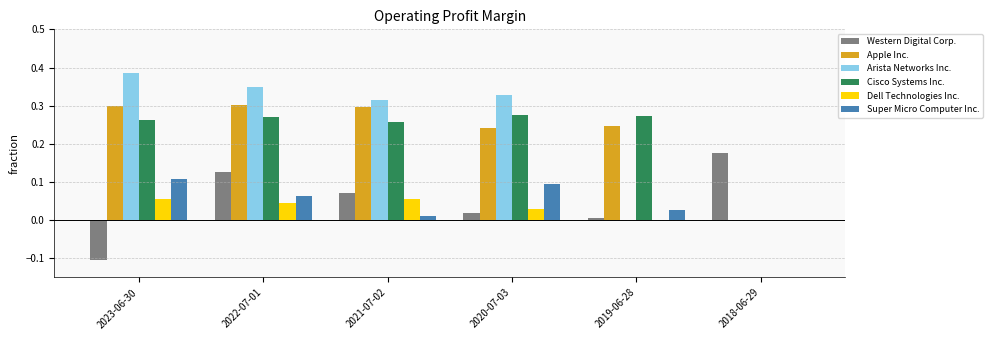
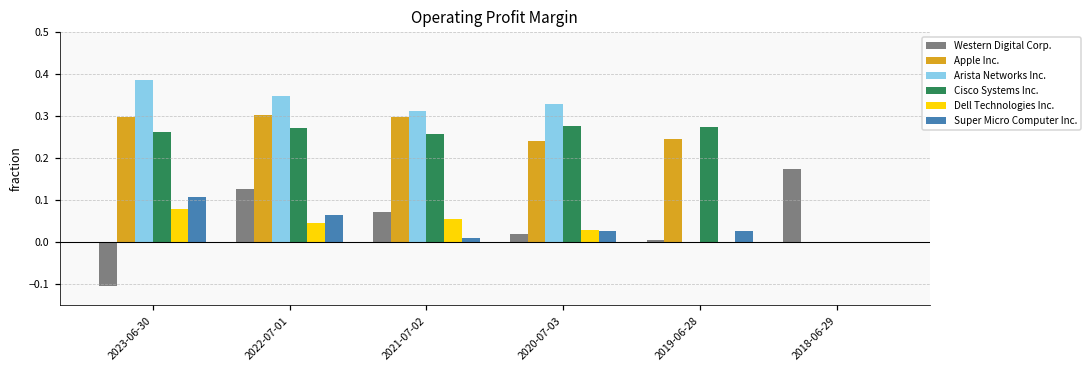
Dell Technologies Inc., 2023-06-30: 0.06 -> 0.08
Super Micro Computer Inc., 2020-07-03: 0.10 -> 0.03
